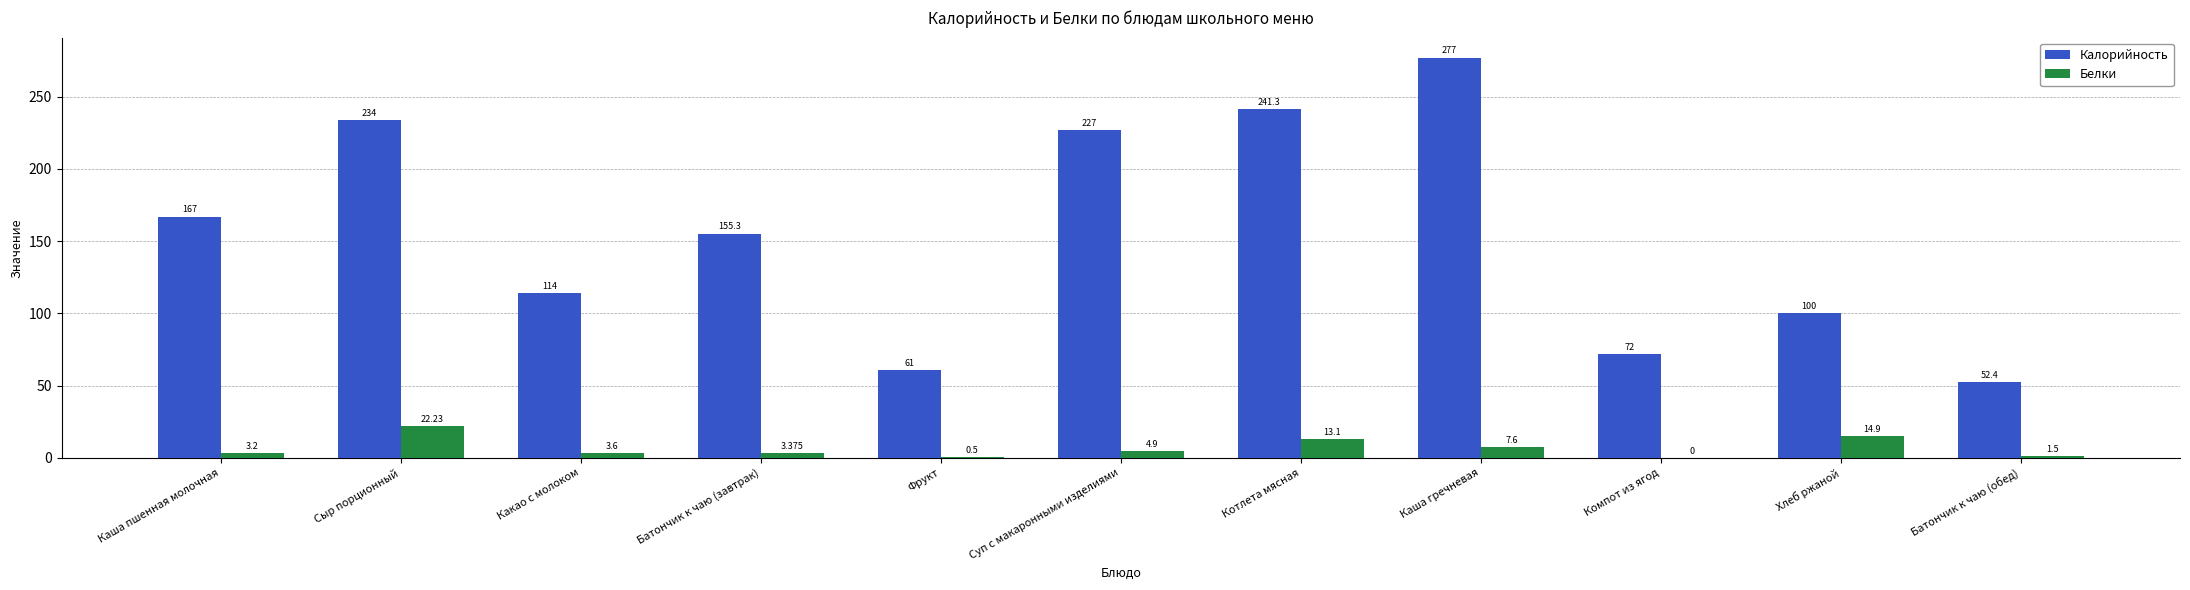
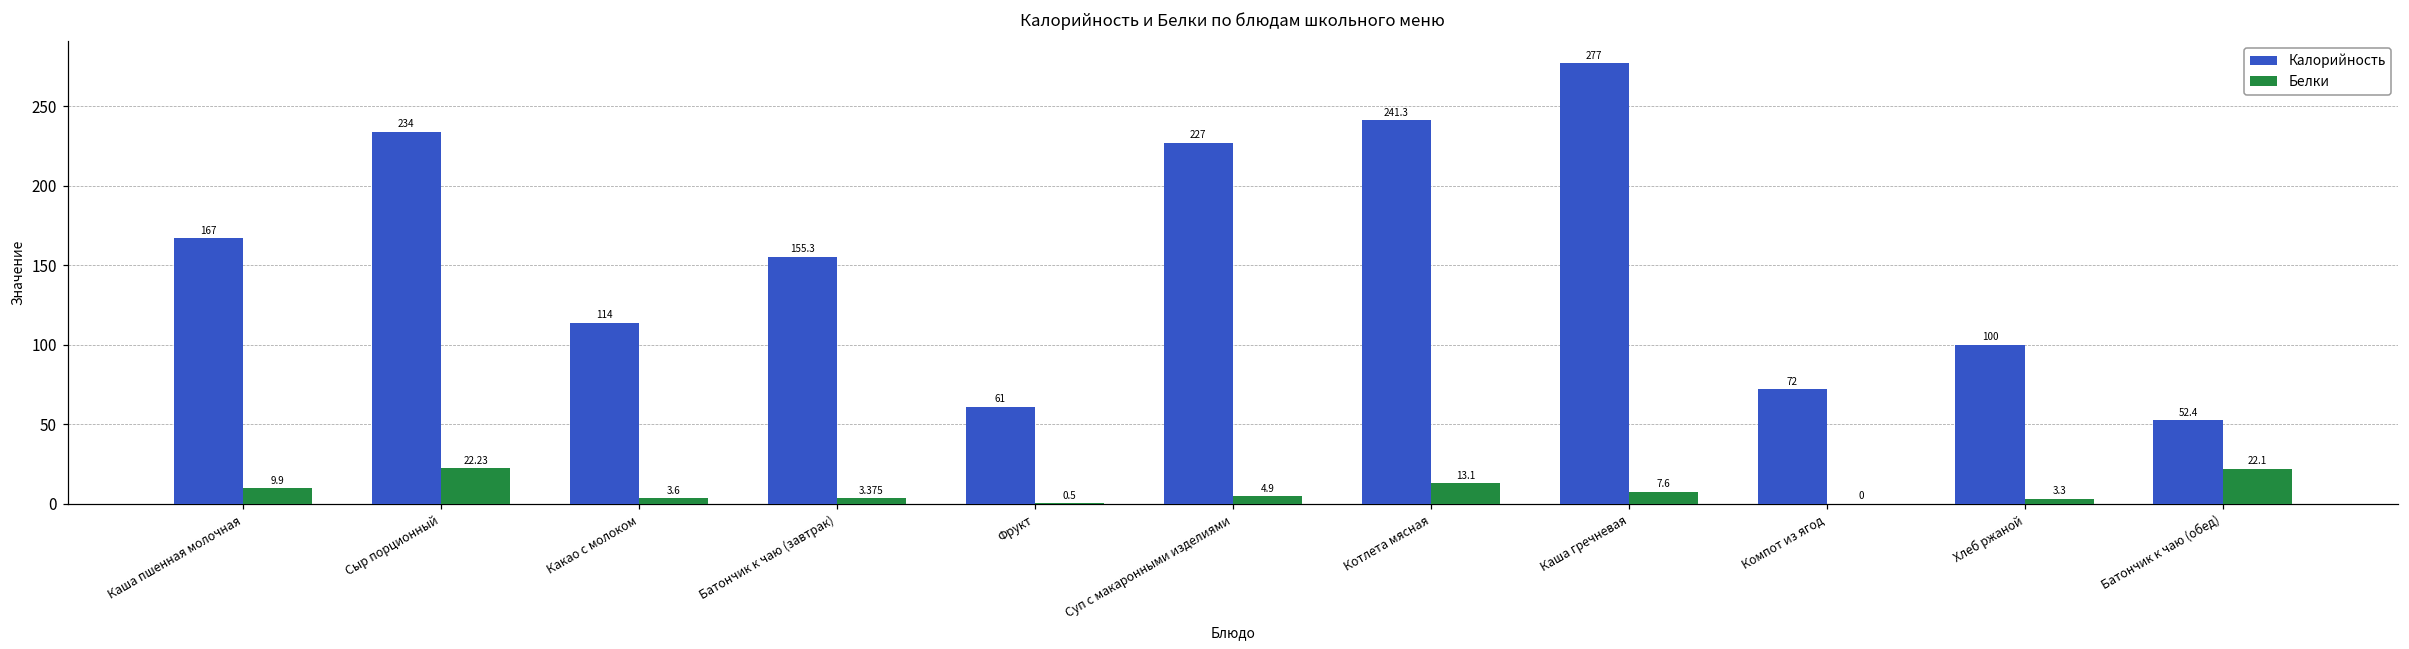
Белки, Каша пшенная молочная: 3.2 -> 9.9
Белки, Хлеб ржаной: 14.9 -> 3.3
Белки, Батончик к чаю (обед): 1.5 -> 22.1
